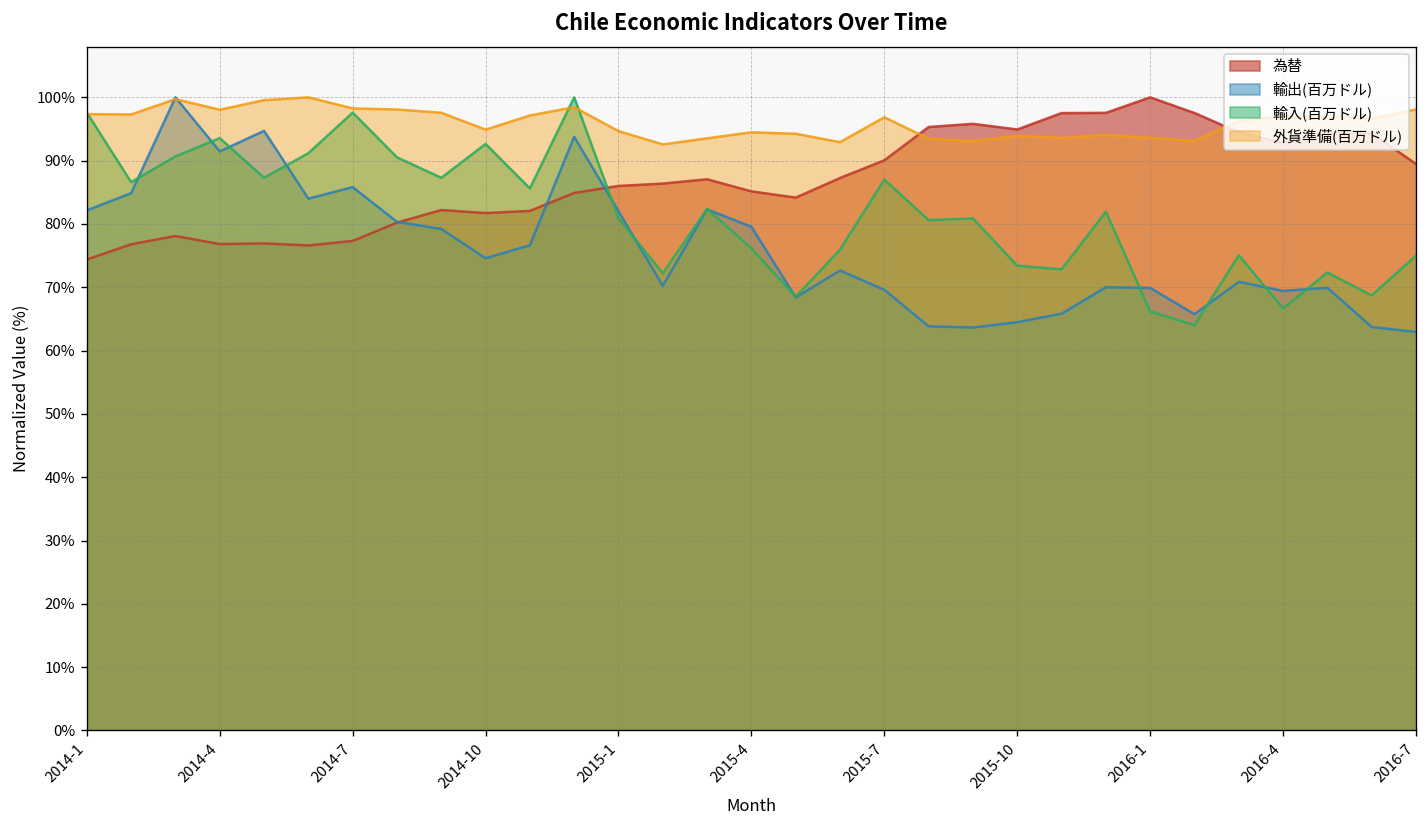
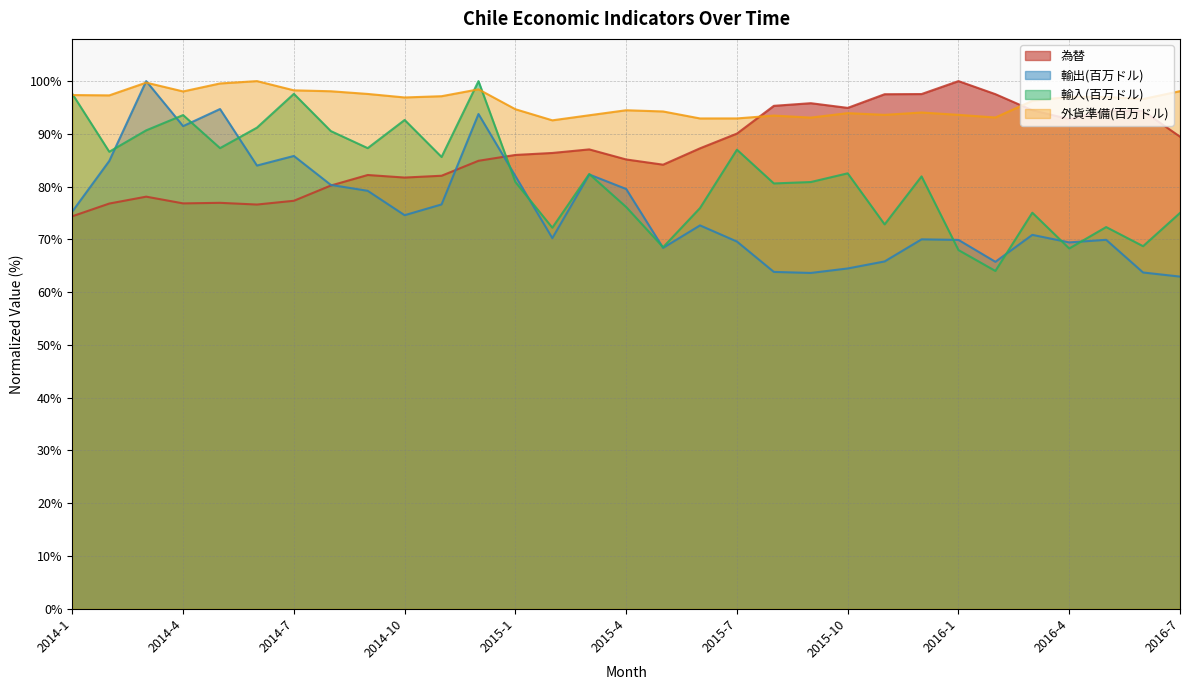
輸出(百万ドル), 2014-1: 82% -> 75%
外貨準備(百万ドル), 2014-10: 95% -> 97%
外貨準備(百万ドル), 2015-7: 97% -> 93%
輸入(百万ドル), 2015-10: 73% -> 83%
輸入(百万ドル), 2016-1: 66% -> 68%
輸入(百万ドル), 2016-4: 67% -> 68%
